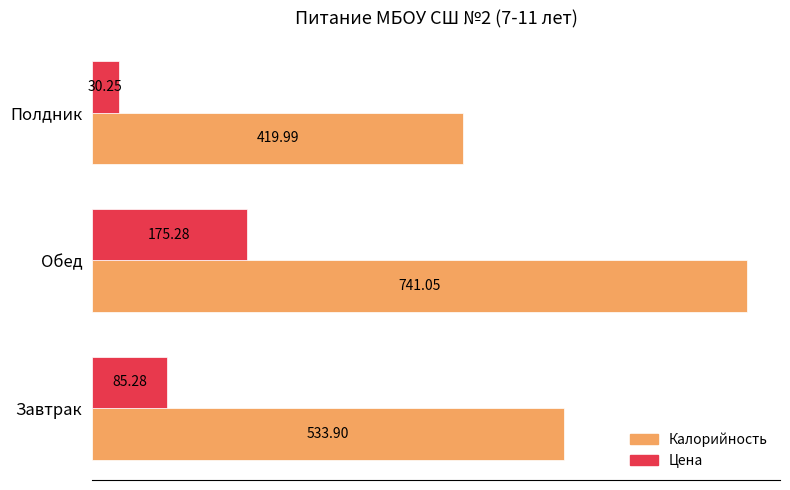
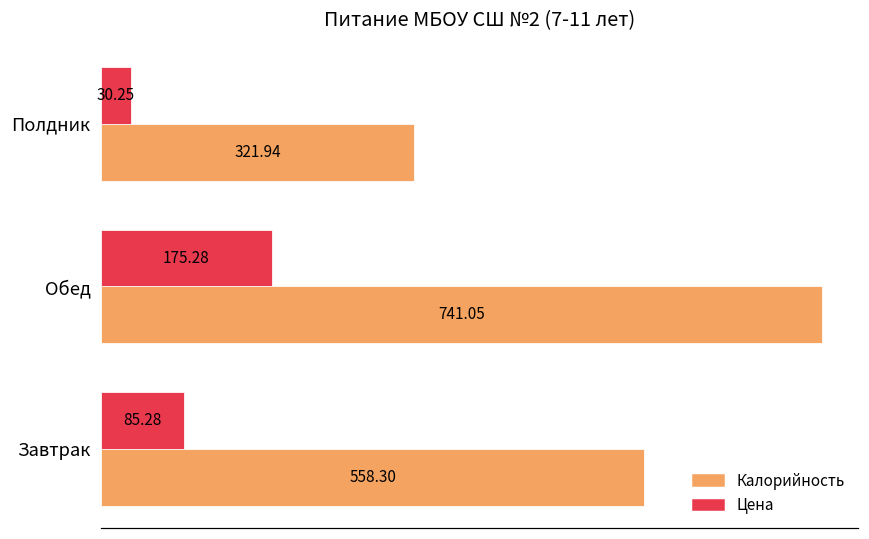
Калорийность, Полдник: 419.99 -> 321.94
Калорийность, Завтрак: 533.90 -> 558.30
